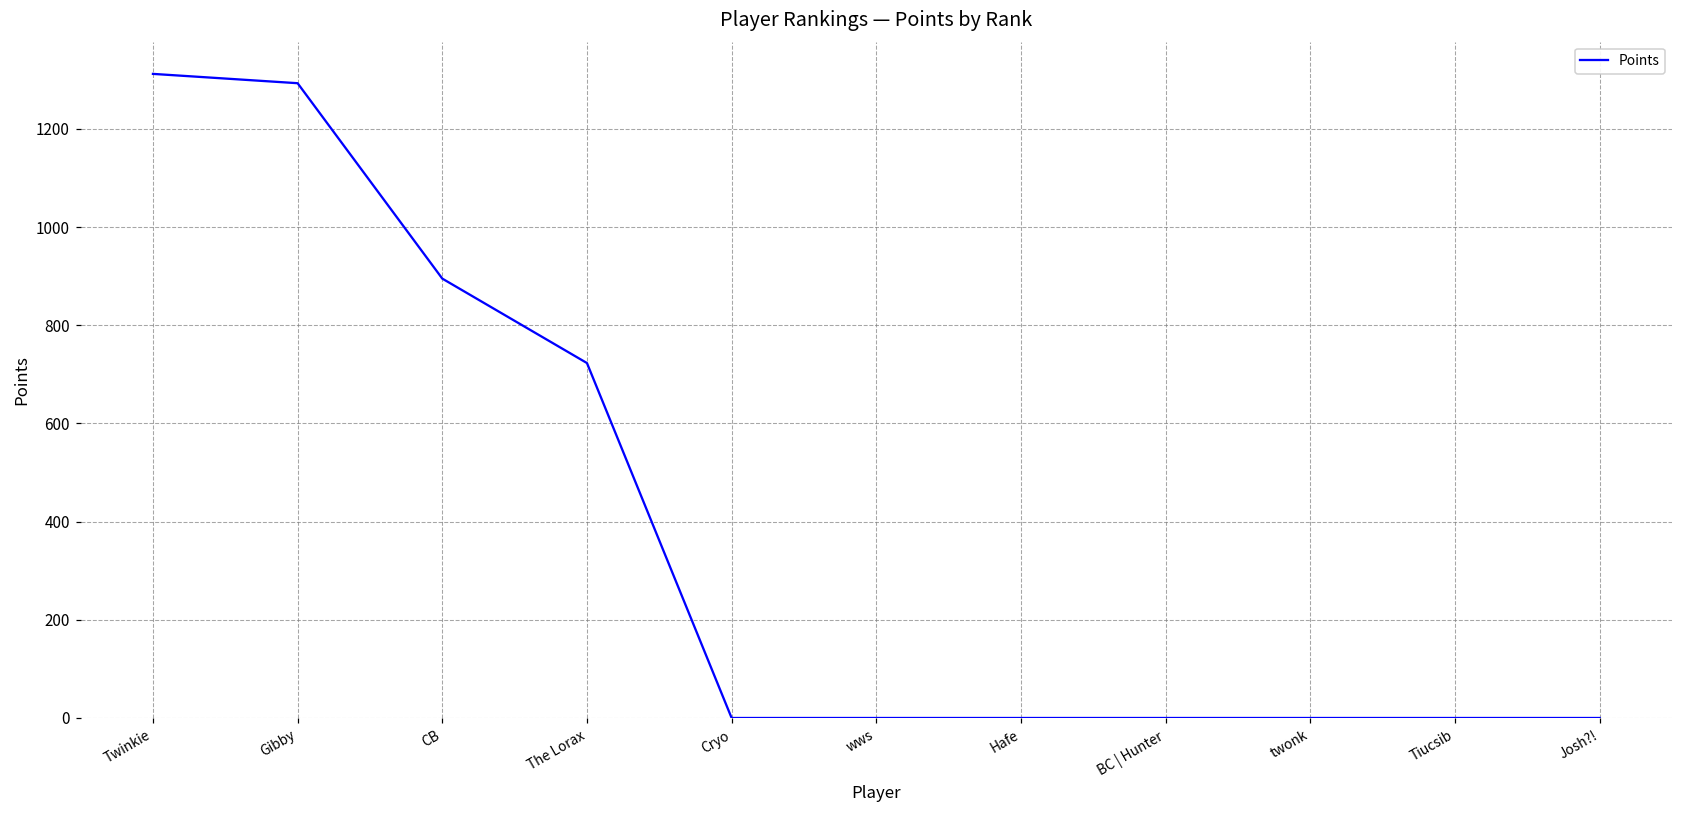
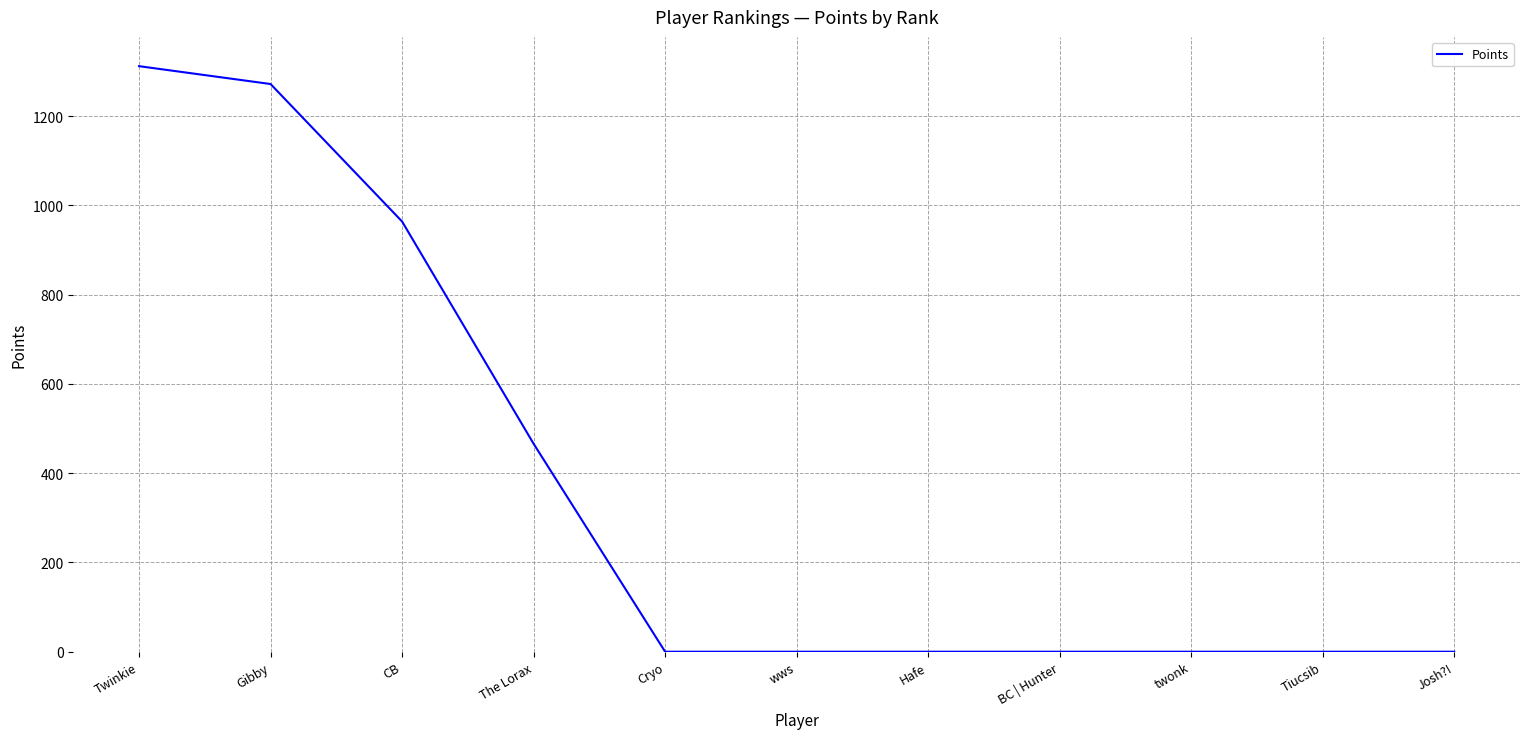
Gibby: 1290 -> 1270
CB: 900 -> 960
The Lorax: 720 -> 470
